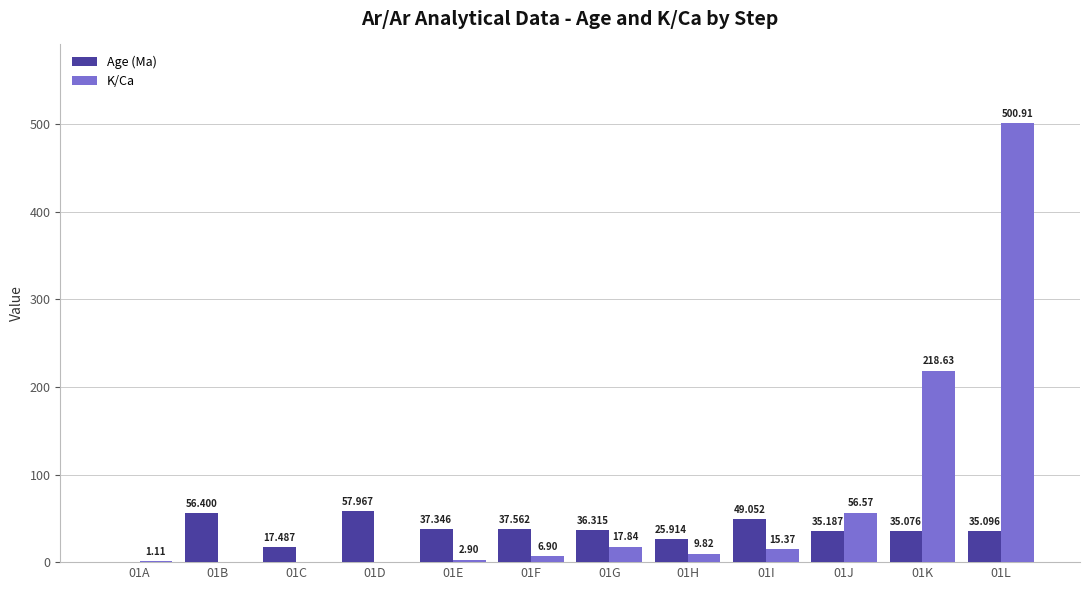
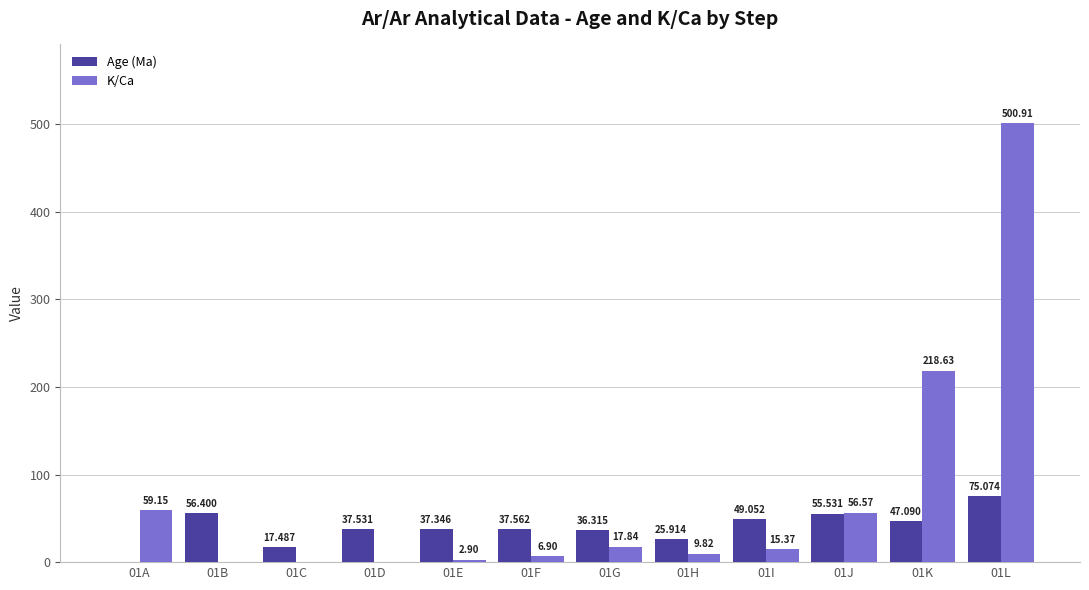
K/Ca, 01A: 1.11 -> 59.15
Age (Ma), 01D: 57.967 -> 37.531
Age (Ma), 01J: 35.187 -> 55.531
Age (Ma), 01K: 35.076 -> 47.090
Age (Ma), 01L: 35.096 -> 75.074
